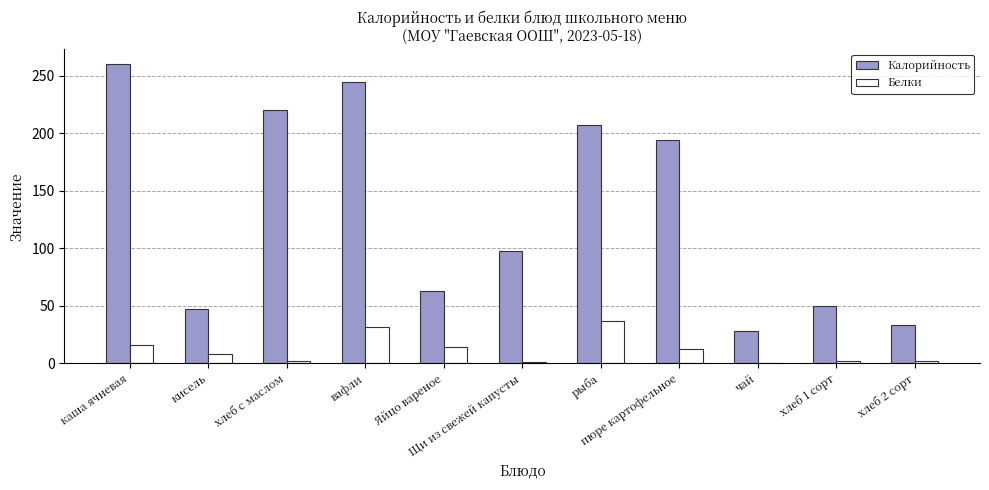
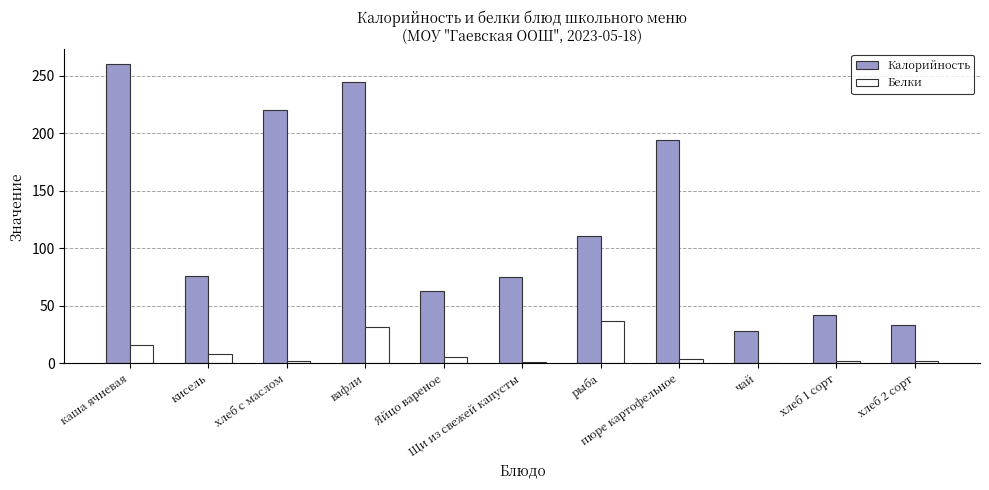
Калорийность, кисель: 47 -> 76
Белки, Яйцо вареное: 14 -> 5
Калорийность, Щи из свежей капусты: 98 -> 75
Калорийность, рыба: 207 -> 111
Белки, пюре картофельное: 12 -> 4
Калорийность, хлеб 1 сорт: 50 -> 42
